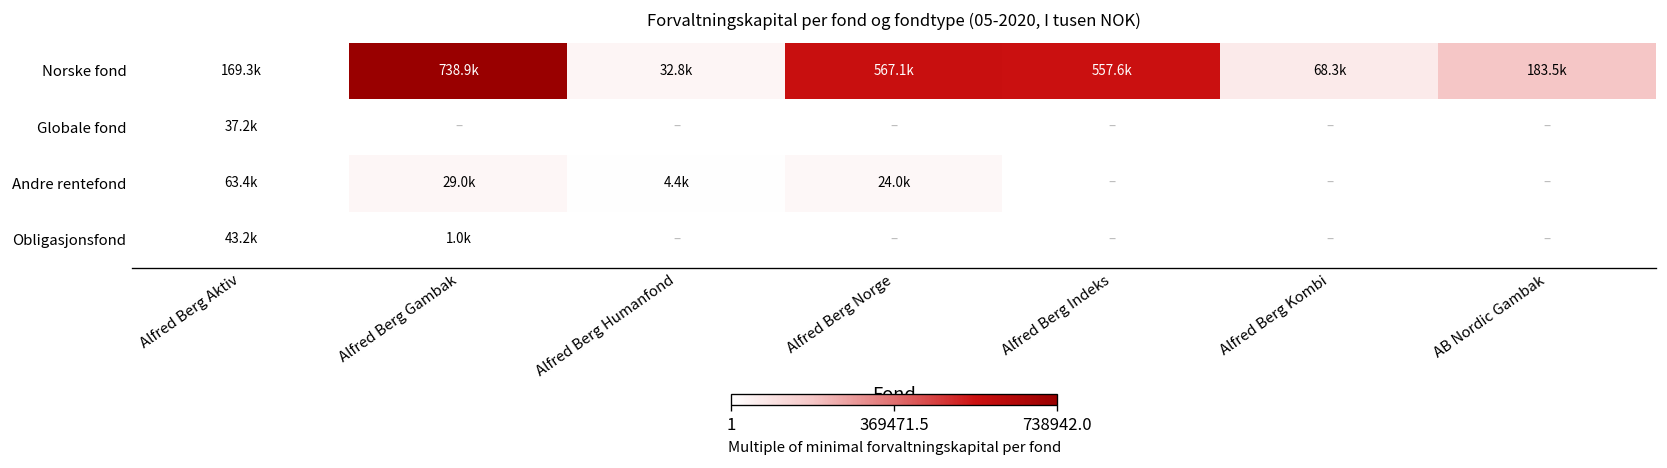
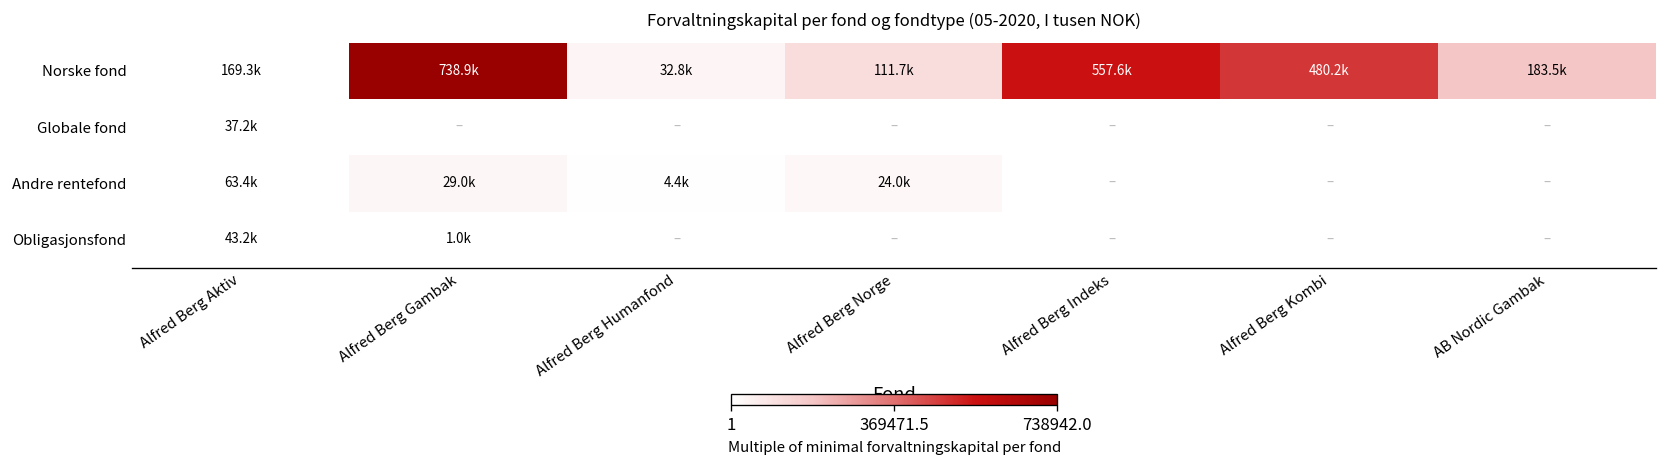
Norske fond, Alfred Berg Norge: 567.1k -> 111.7k
Norske fond, Alfred Berg Kombi: 68.3k -> 480.2k
